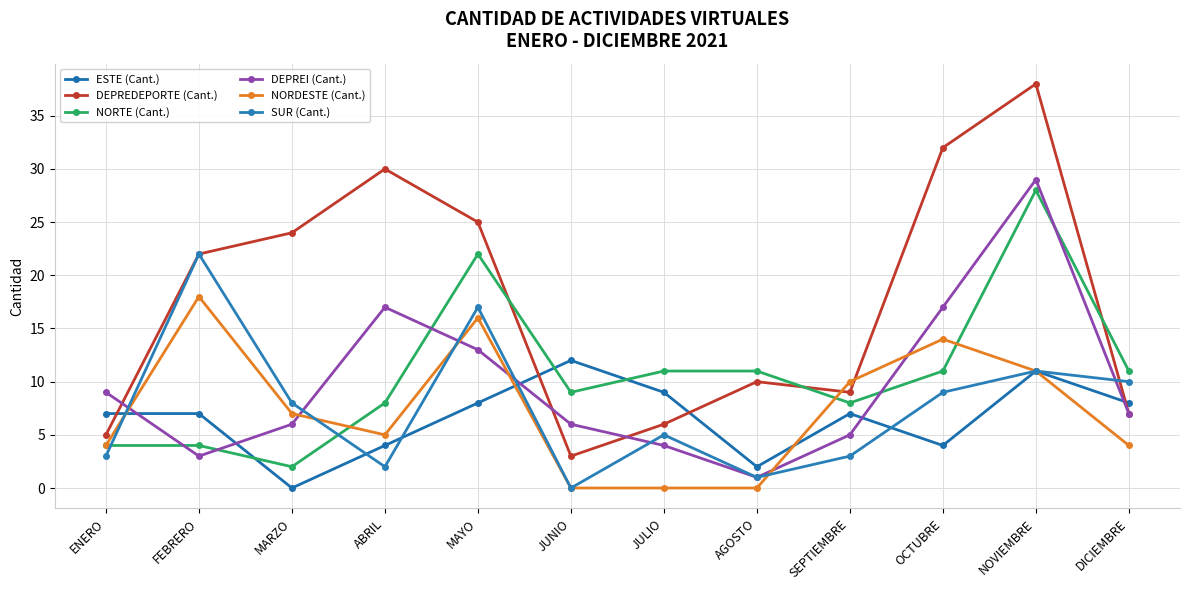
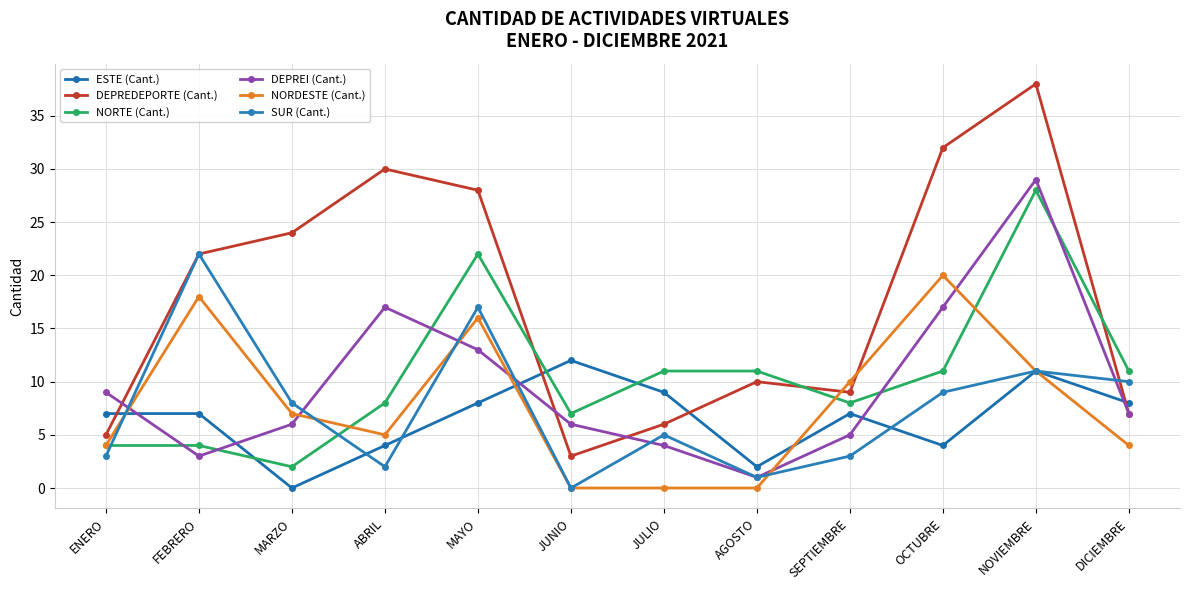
DEPREDEPORTE (Cant.), MAYO: 25 -> 28
NORTE (Cant.), JUNIO: 9 -> 7
NORDESTE (Cant.), OCTUBRE: 14 -> 20
